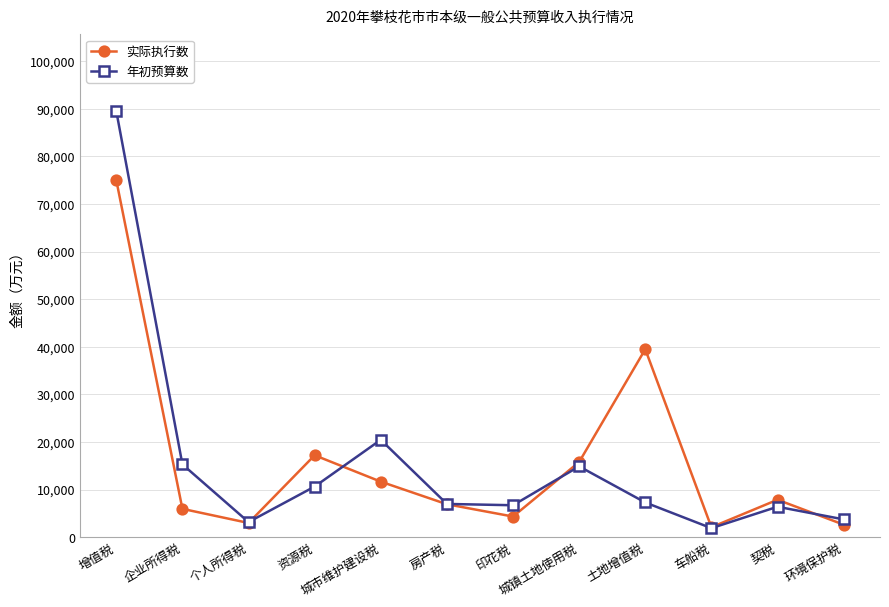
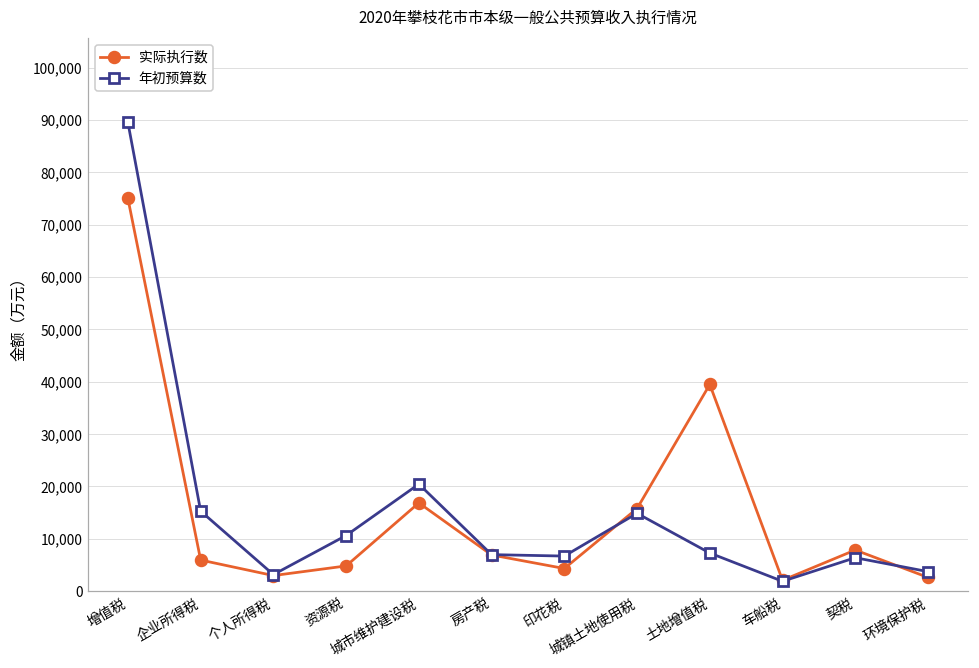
实际执行数, 资源税: 17,000 -> 5,000
实际执行数, 城市维护建设税: 12,000 -> 17,000
